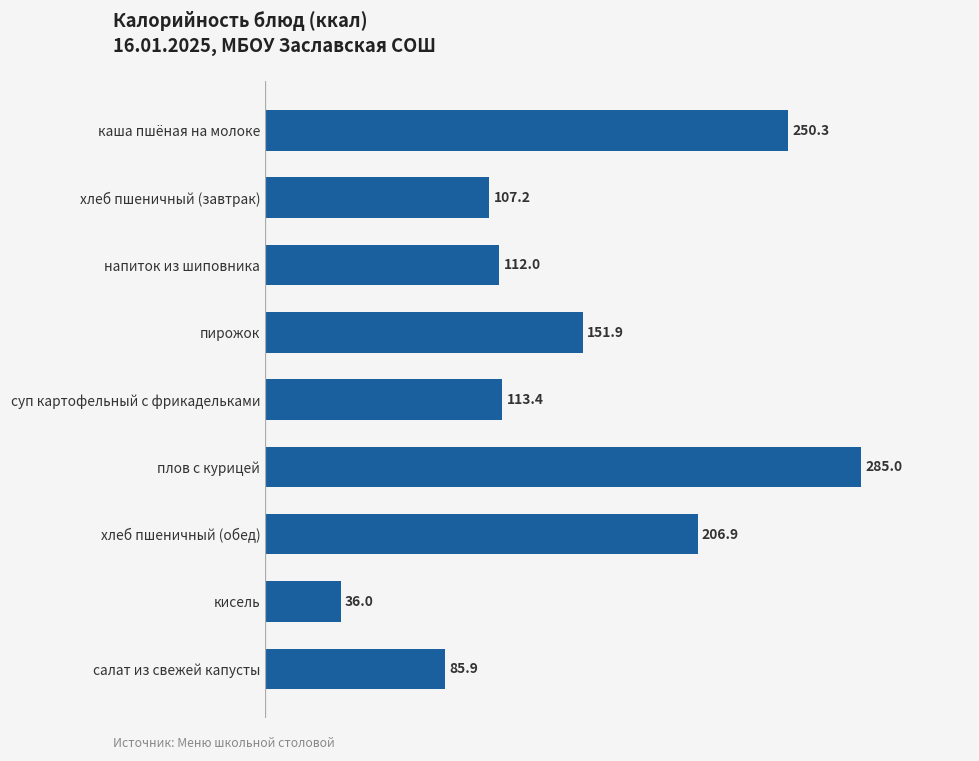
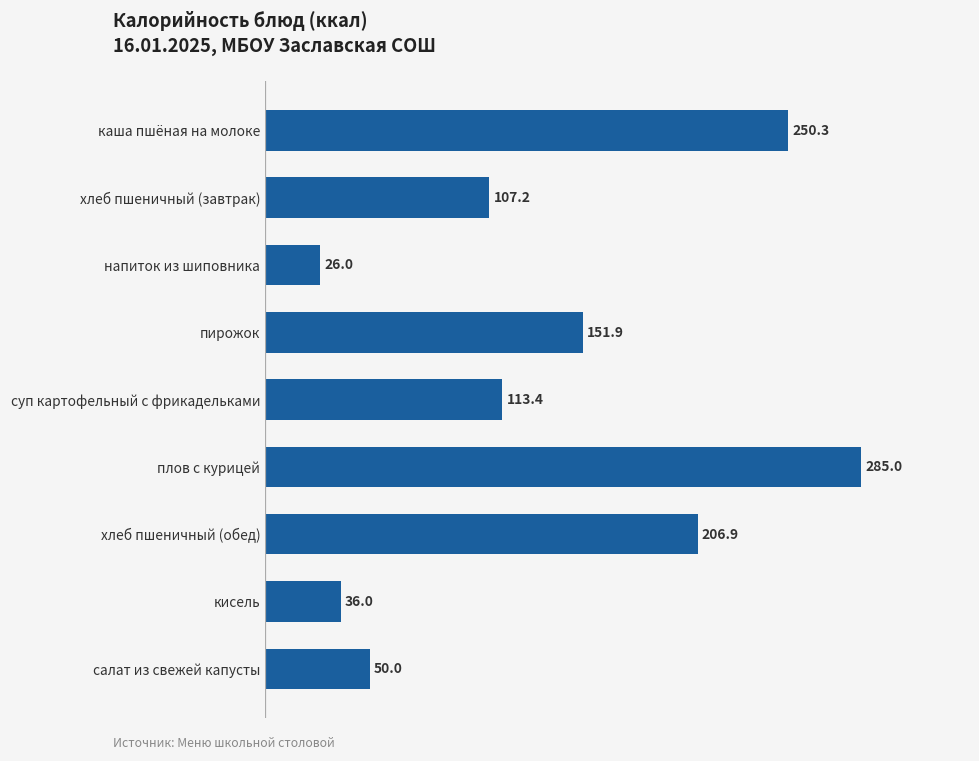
напиток из шиповника: 112.0 -> 26.0
салат из свежей капусты: 85.9 -> 50.0
